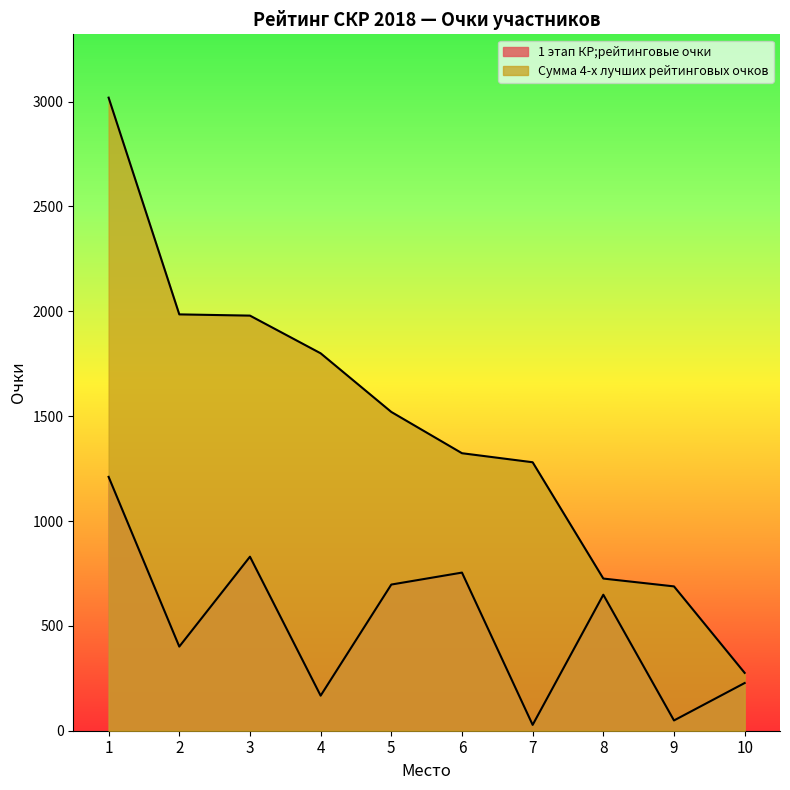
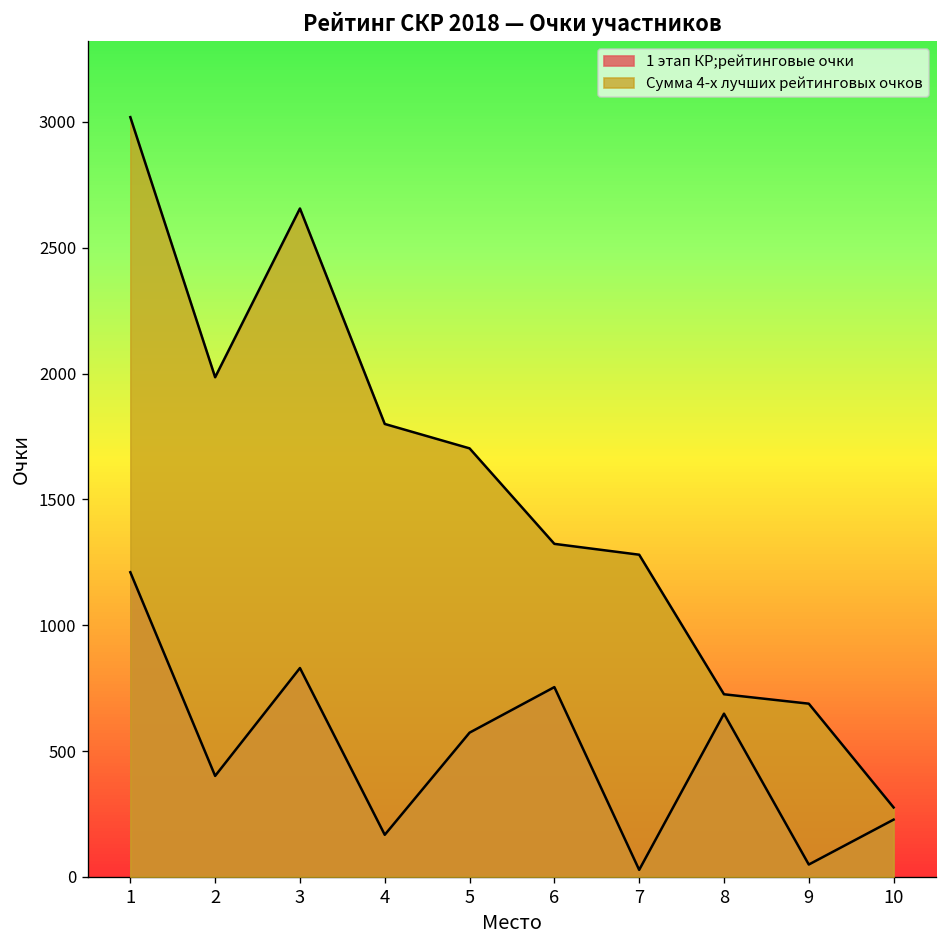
Сумма 4-х лучших рейтинговых очков, 3: 1980 -> 2660
1 этап КР;рейтинговые очки, 5: 700 -> 570
Сумма 4-х лучших рейтинговых очков, 5: 1520 -> 1700
